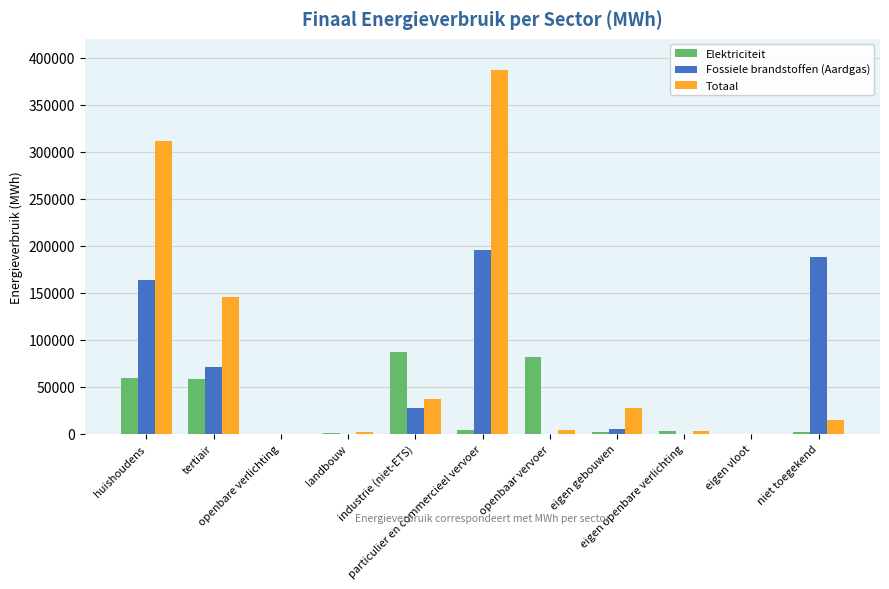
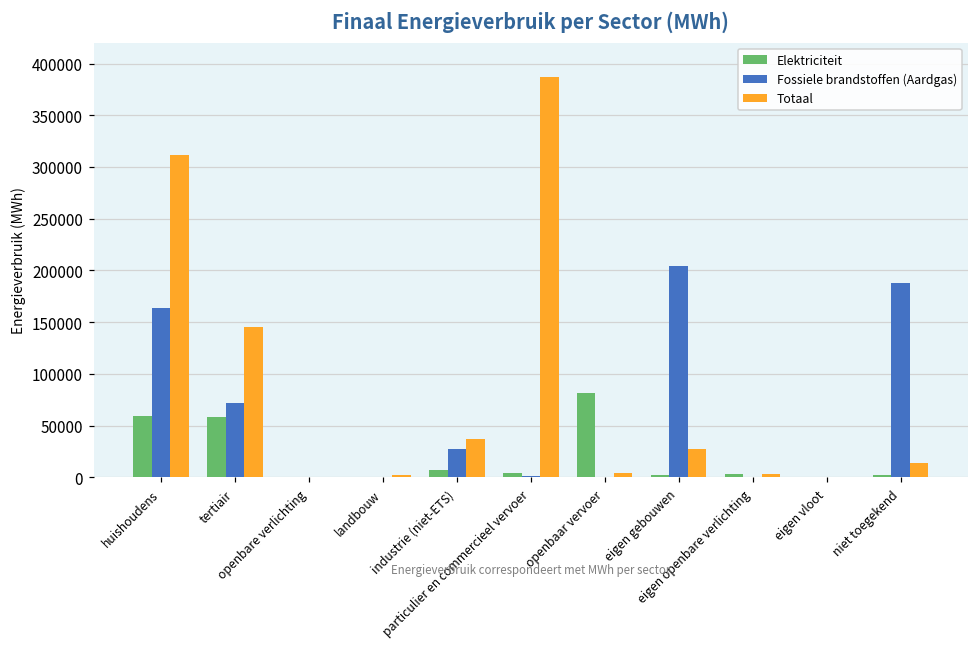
Elektriciteit, industrie (niet-ETS): 90000 -> 10000
Fossiele brandstoffen (Aardgas), particulier en commercieel vervoer: 200000 -> 0
Fossiele brandstoffen (Aardgas), eigen gebouwen: 10000 -> 200000
